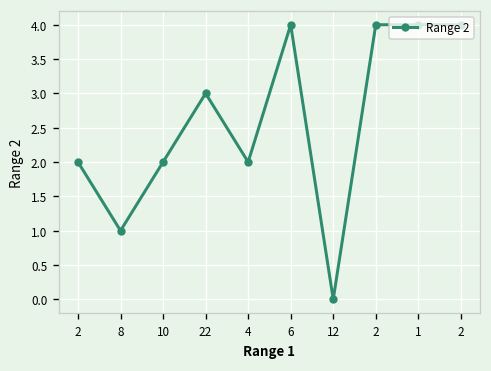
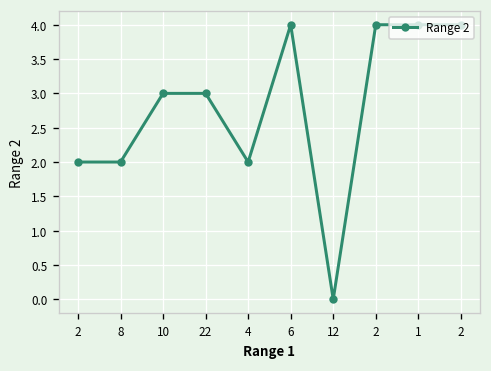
8: 1 -> 2
10: 2 -> 3
